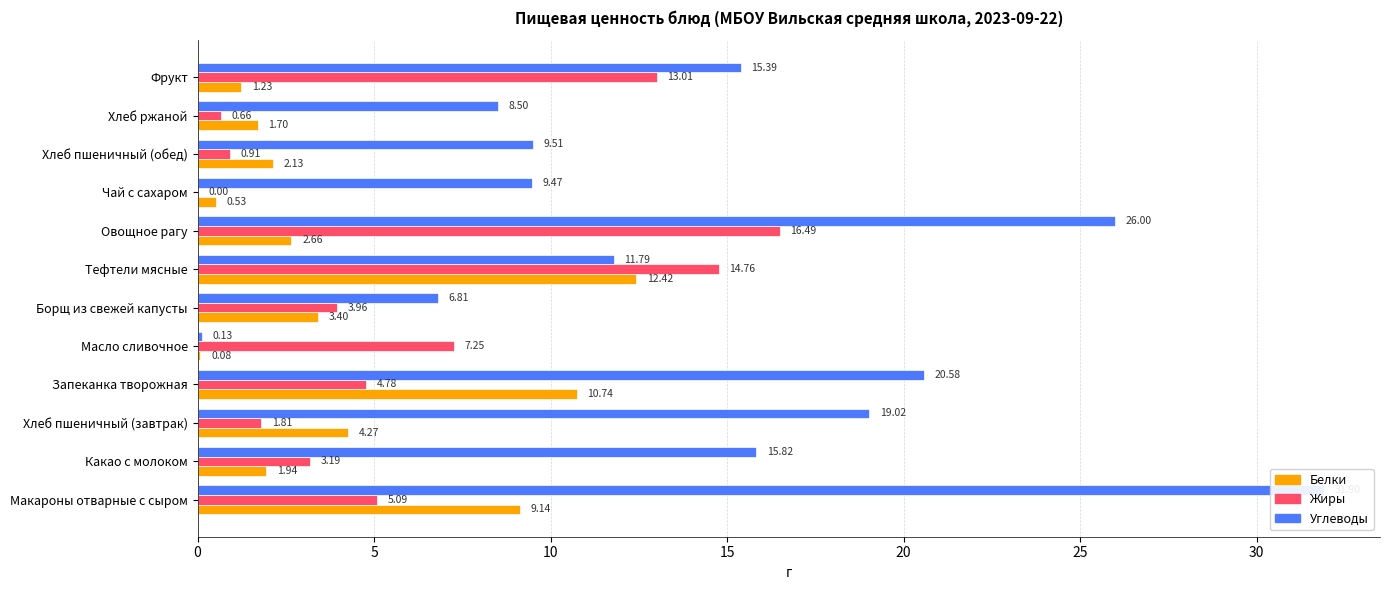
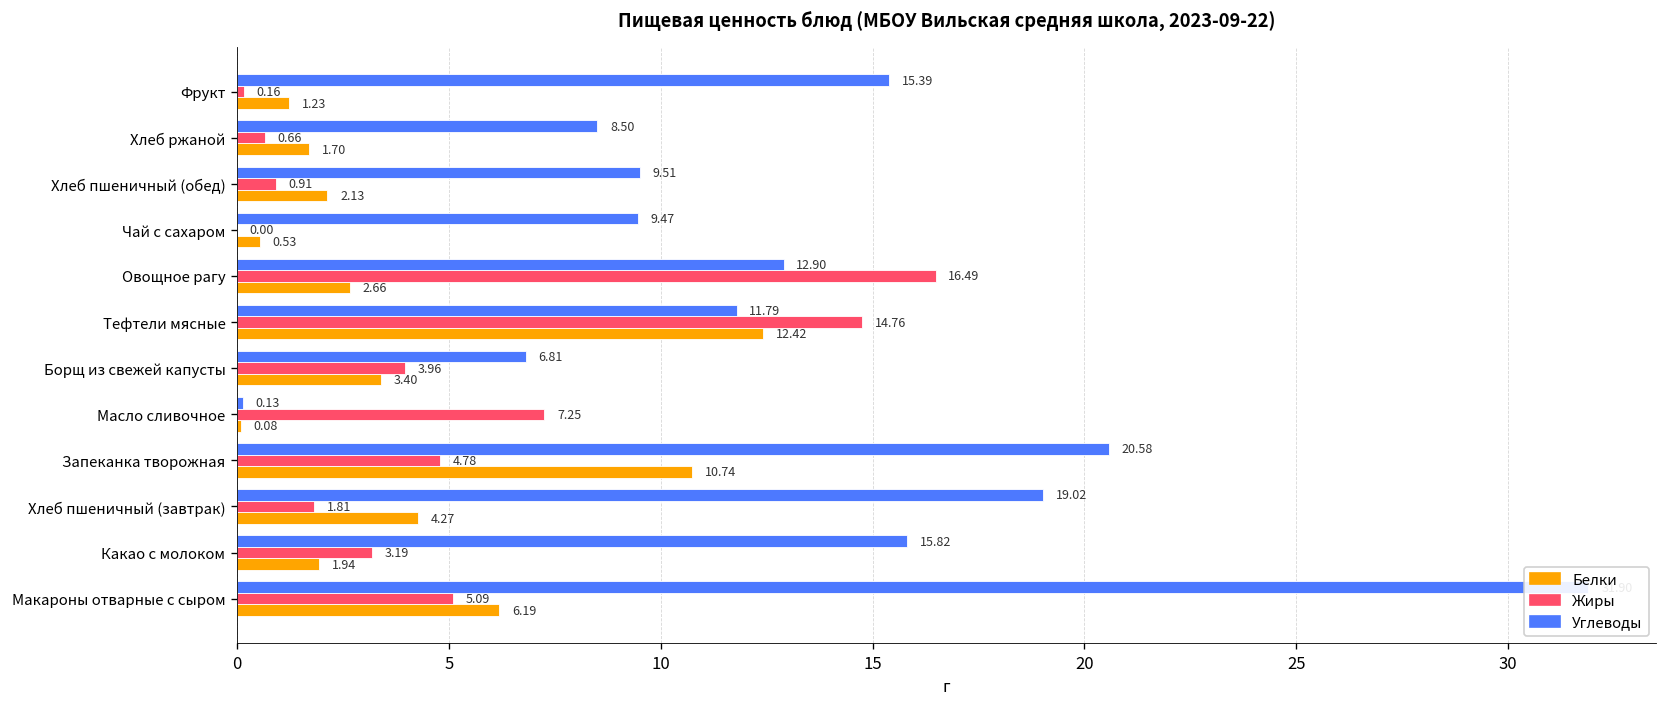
Жиры, Фрукт: 13.01 -> 0.16
Углеводы, Овощное рагу: 26.00 -> 12.90
Белки, Макароны отварные с сыром: 9.14 -> 6.19
